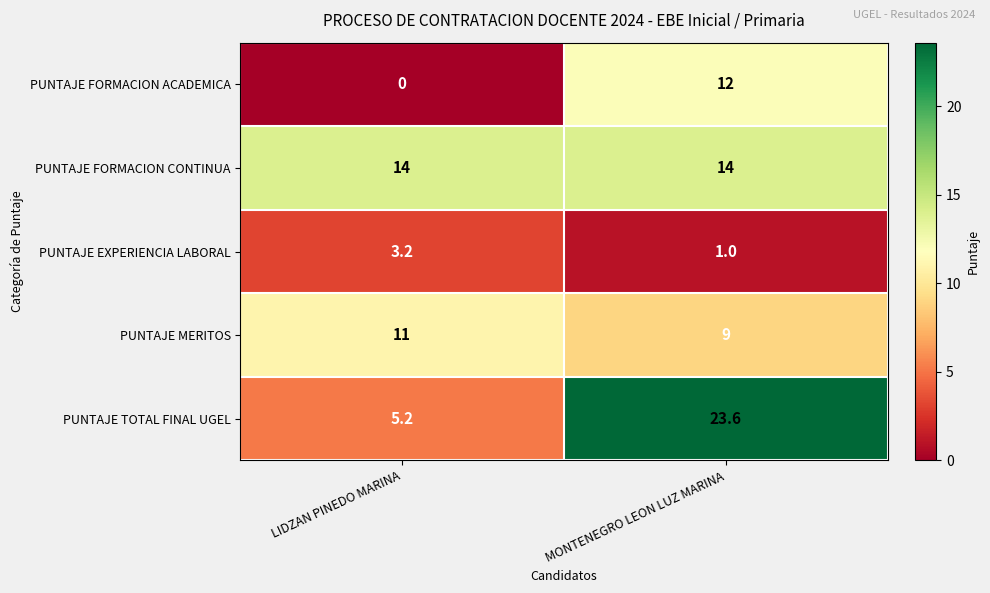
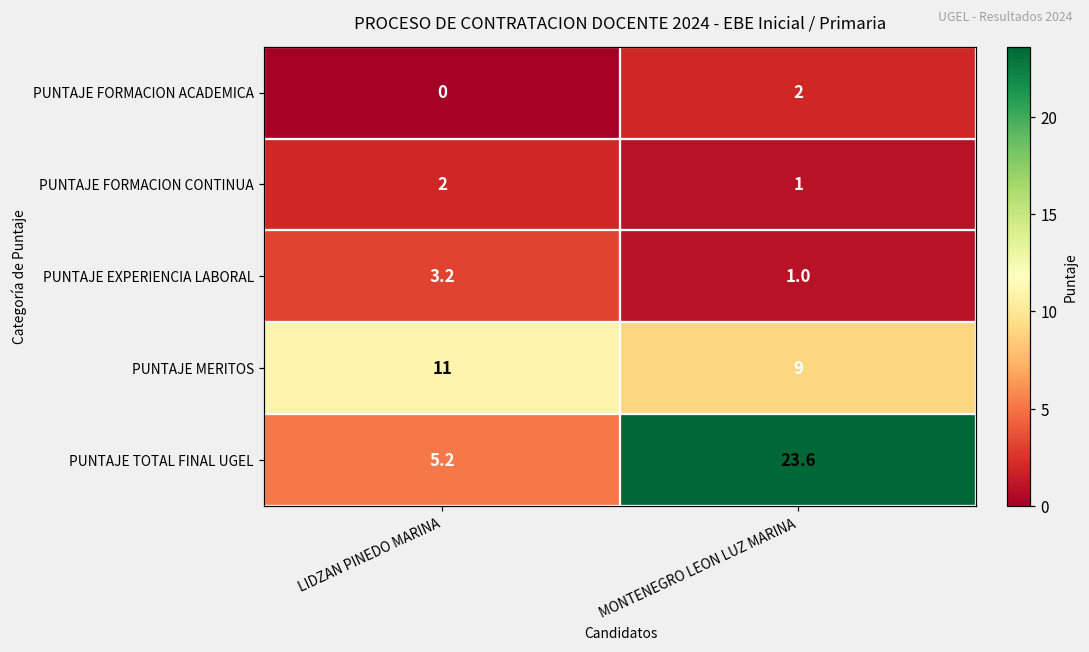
PUNTAJE FORMACION ACADEMICA, MONTENEGRO LEON LUZ MARINA: 12 -> 2
PUNTAJE FORMACION CONTINUA, LIDZAN PINEDO MARINA: 14 -> 2
PUNTAJE FORMACION CONTINUA, MONTENEGRO LEON LUZ MARINA: 14 -> 1
